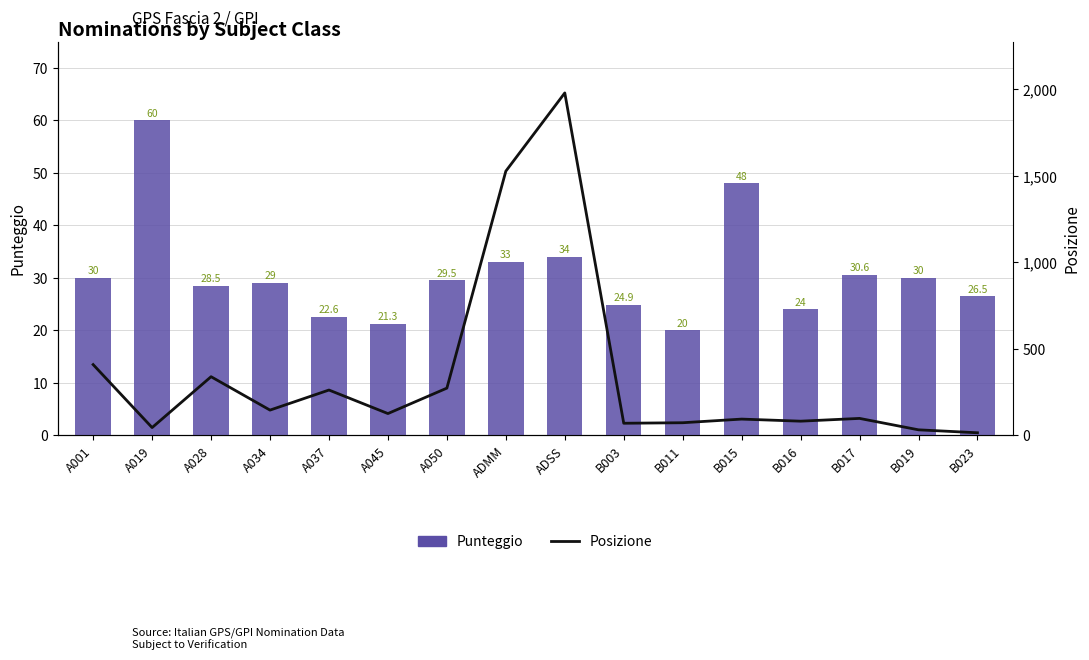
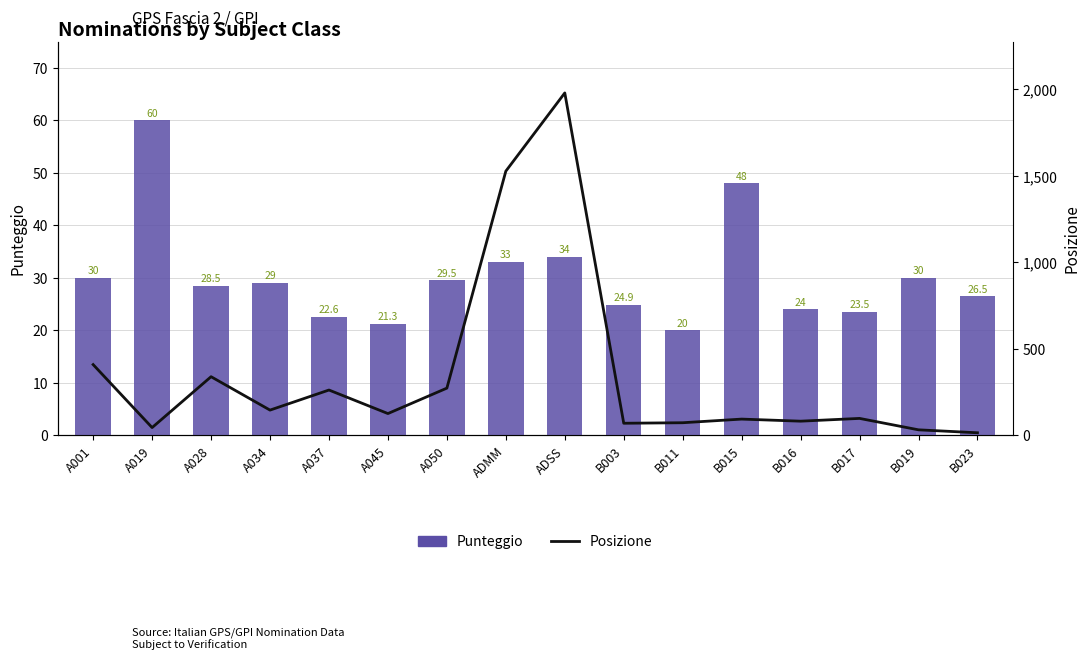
Punteggio, B017: 30.6 -> 23.5
